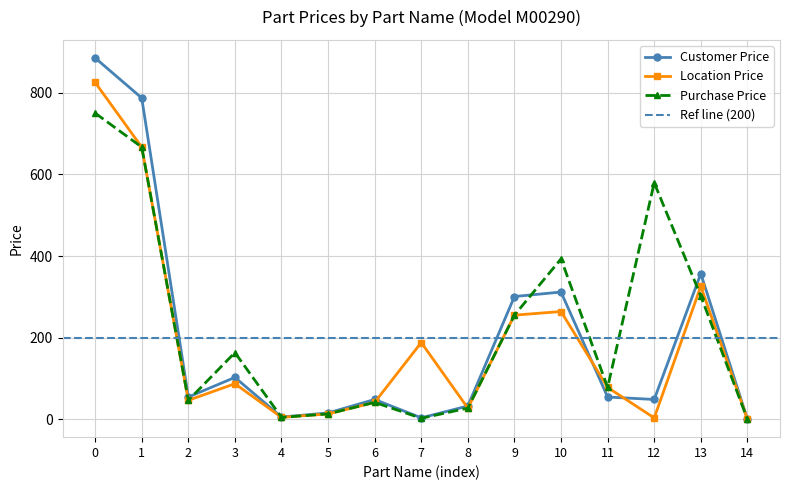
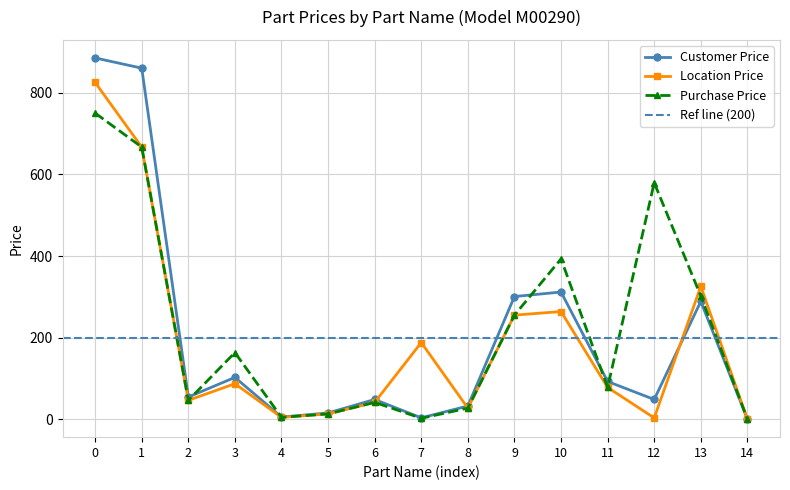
Customer Price, 1: 790 -> 860
Customer Price, 11: 60 -> 90
Customer Price, 13: 360 -> 290
